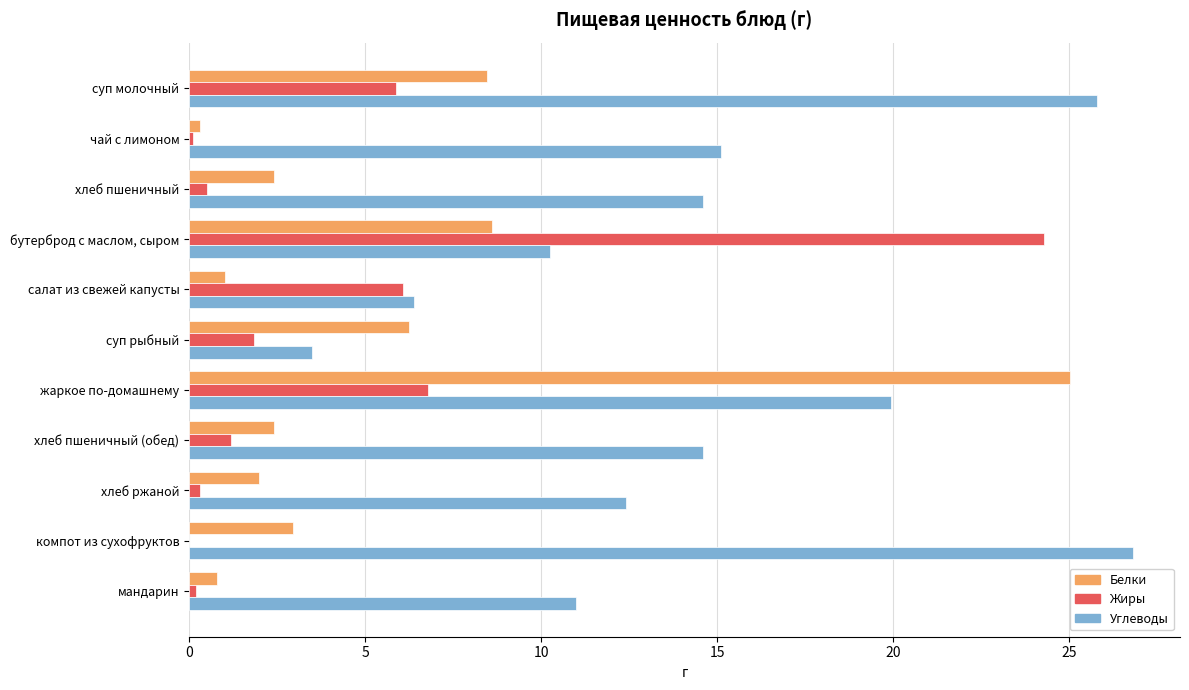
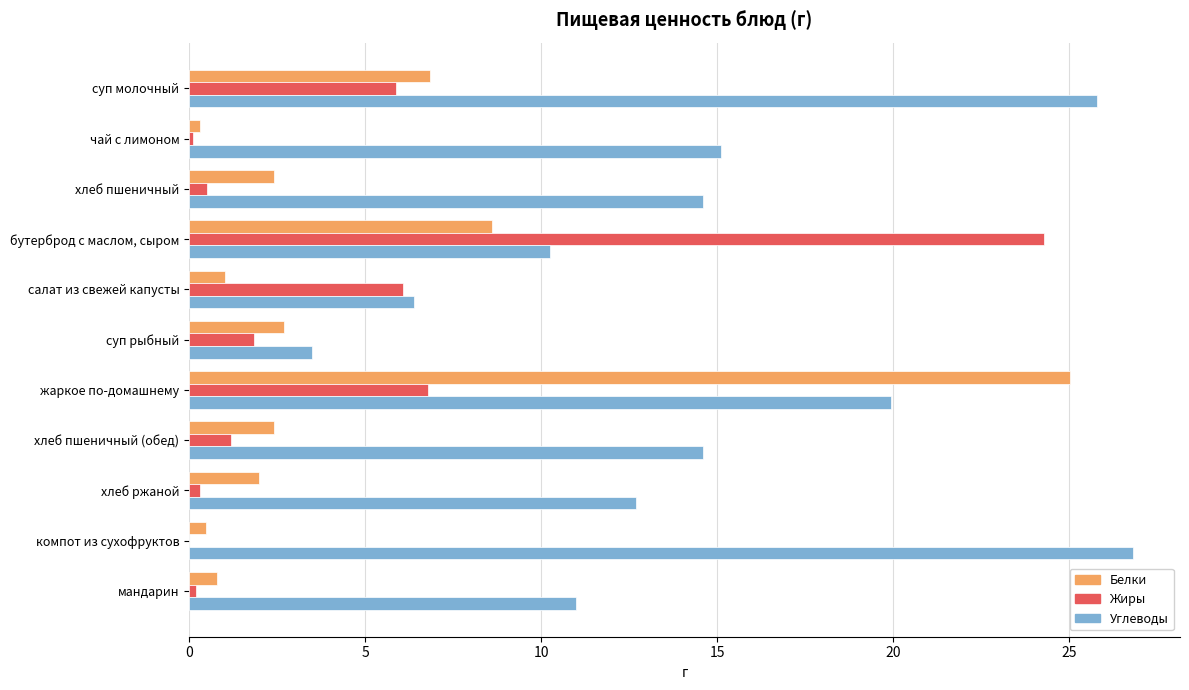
Белки, суп молочный: 8.5 -> 6.8
Белки, суп рыбный: 6.3 -> 2.7
Углеводы, хлеб ржаной: 12.4 -> 12.7
Белки, компот из сухофруктов: 3.0 -> 0.5
